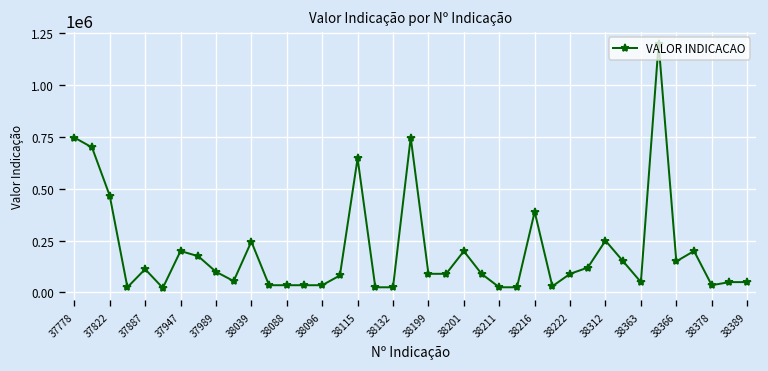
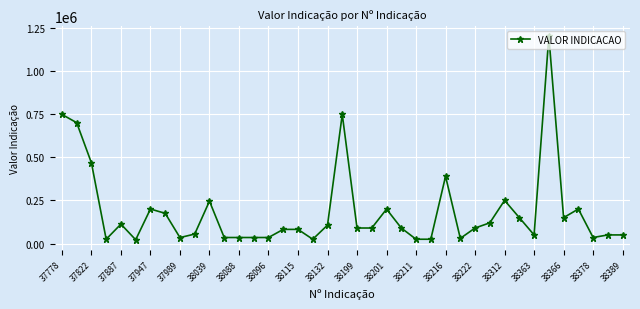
37989: 100000 -> 30000
38115: 650000 -> 80000
38132: 30000 -> 110000
